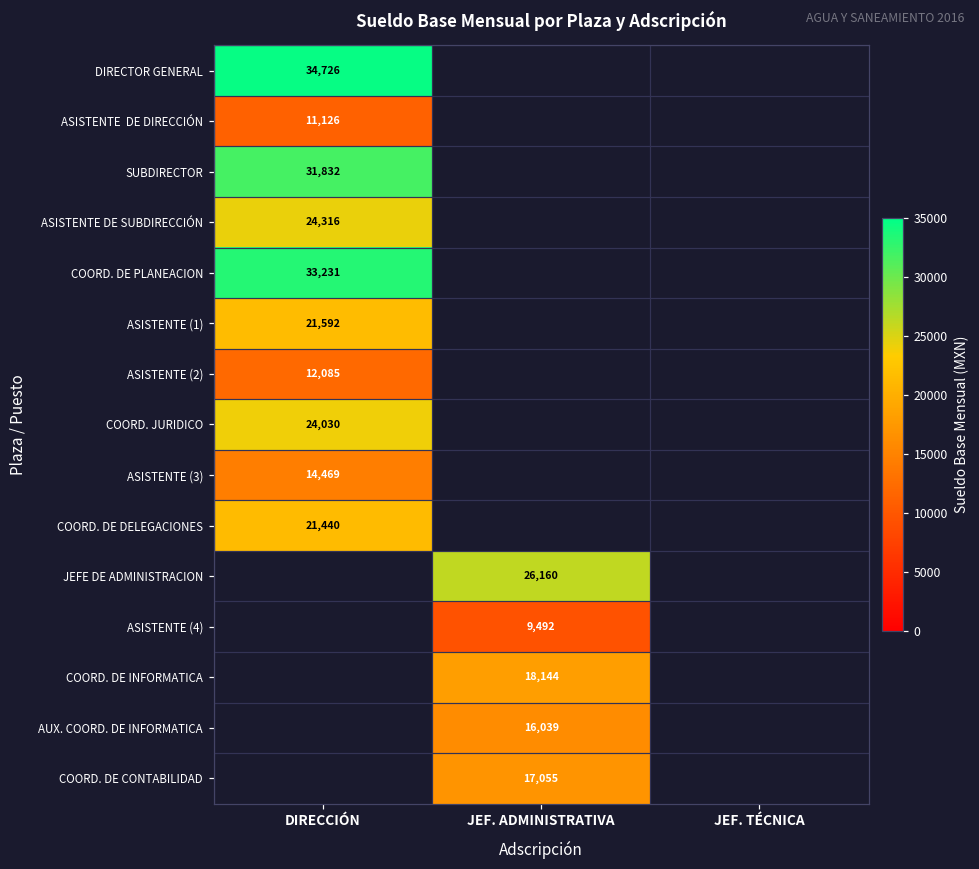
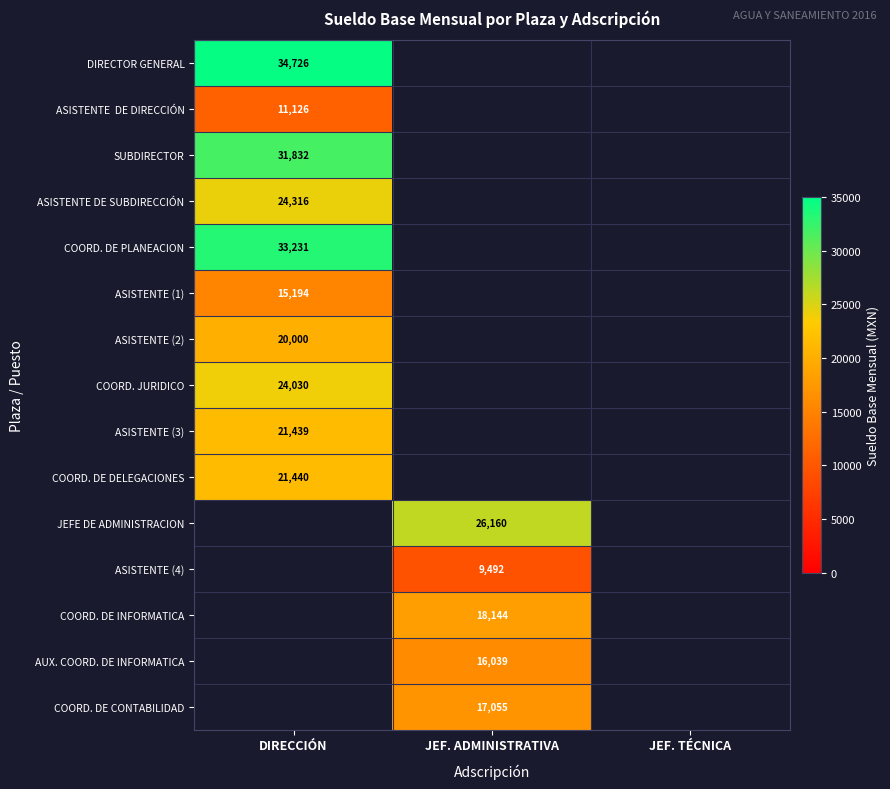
ASISTENTE (1), DIRECCIÓN: 21,592 -> 15,194
ASISTENTE (2), DIRECCIÓN: 12,085 -> 20,000
ASISTENTE (3), DIRECCIÓN: 14,469 -> 21,439
